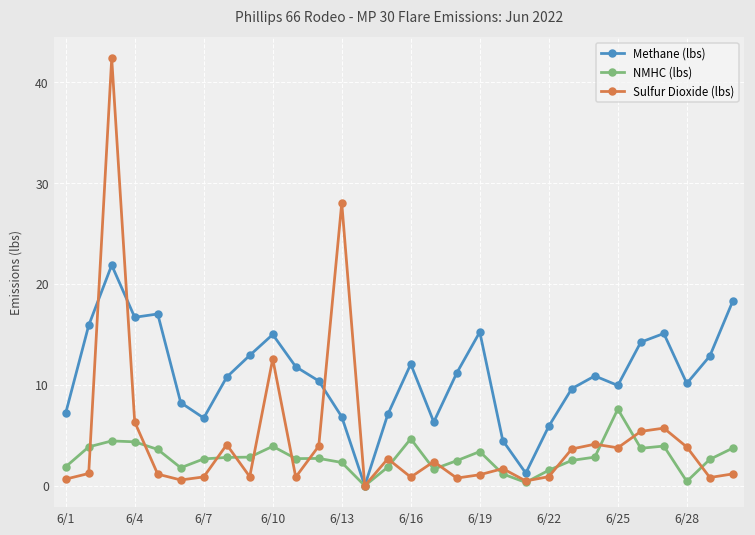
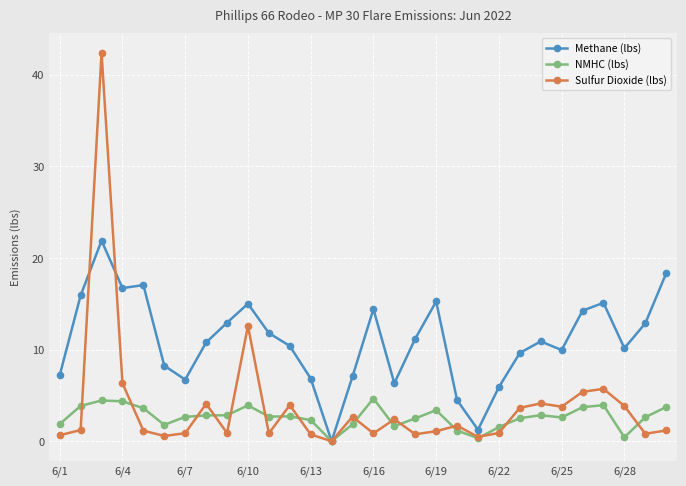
Sulfur Dioxide (lbs), 6/13: 28 -> 1
Methane (lbs), 6/16: 12 -> 14
NMHC (lbs), 6/25: 8 -> 3
